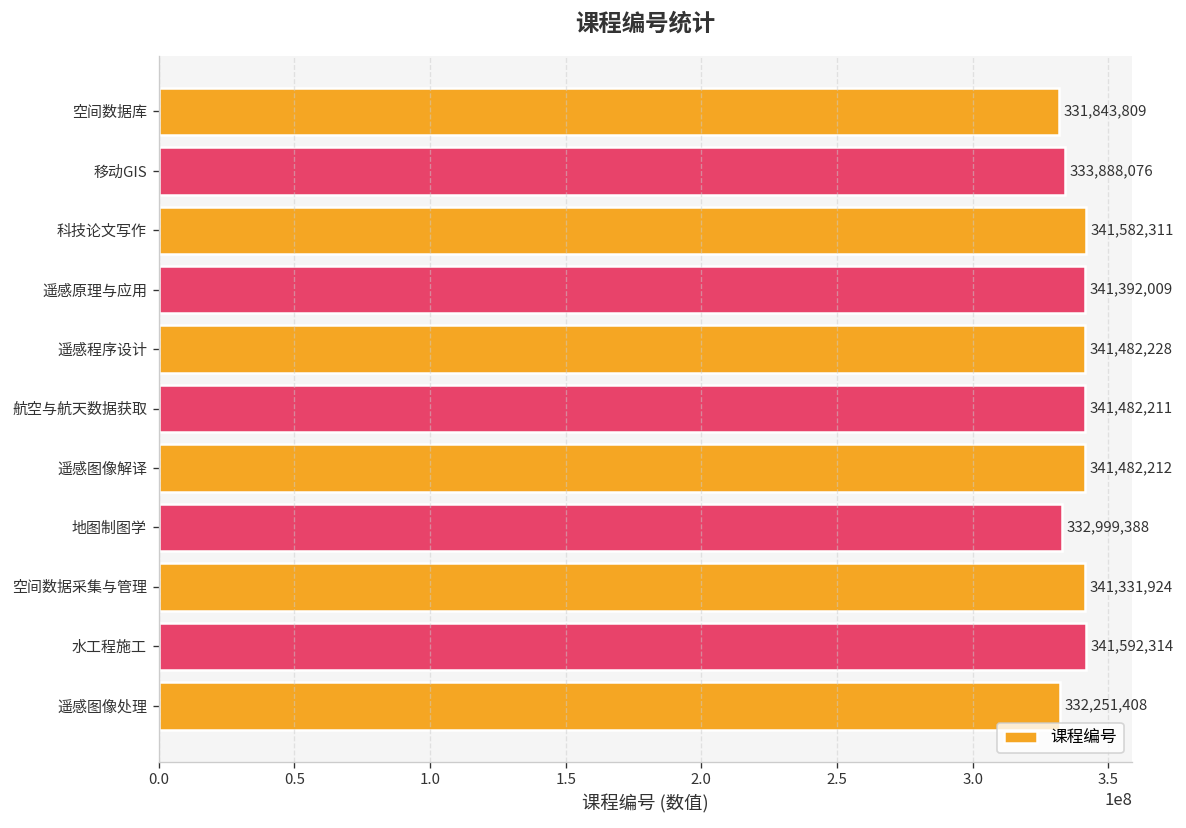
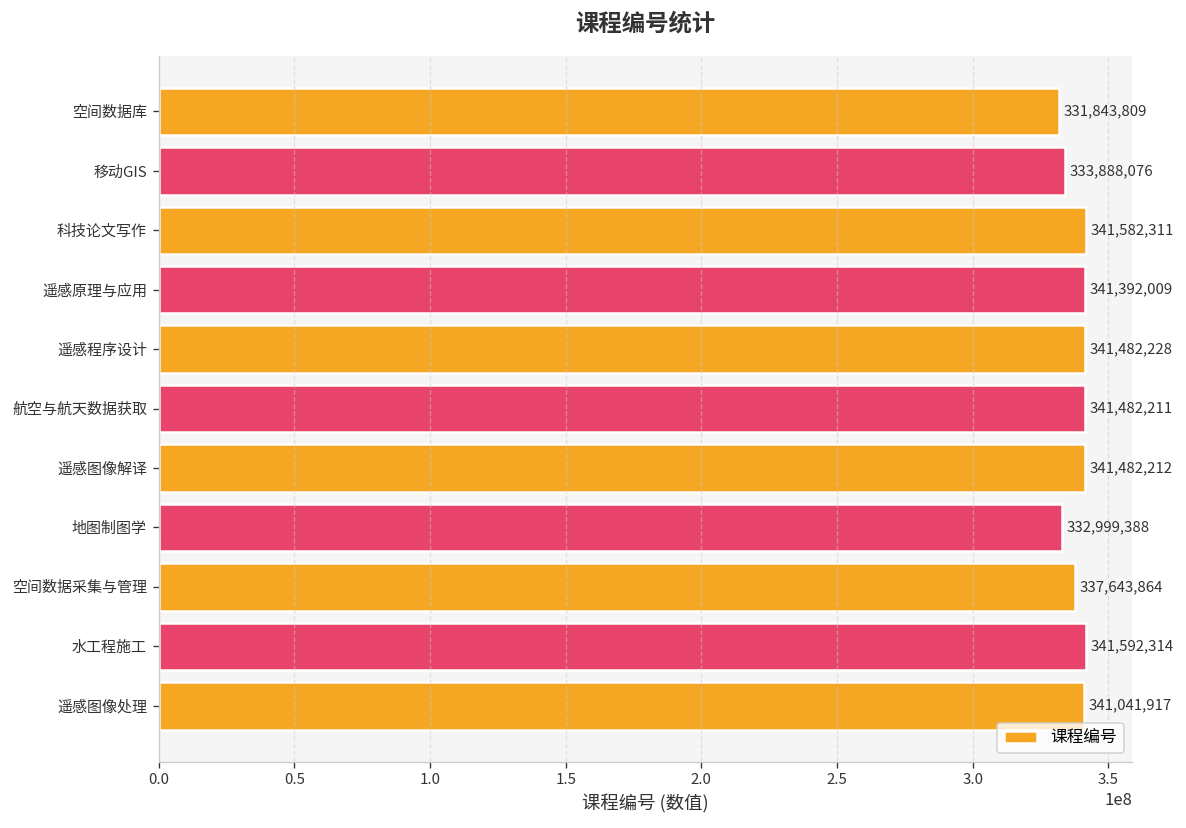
空间数据采集与管理: 341,331,924 -> 337,643,864
遥感图像处理: 332,251,408 -> 341,041,917
